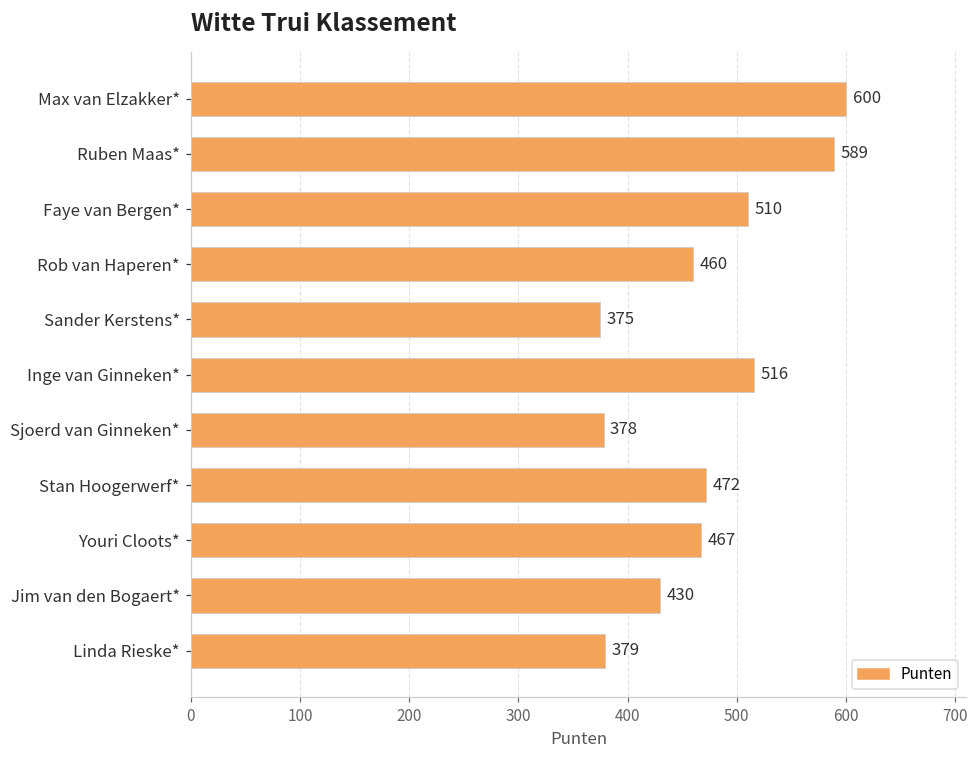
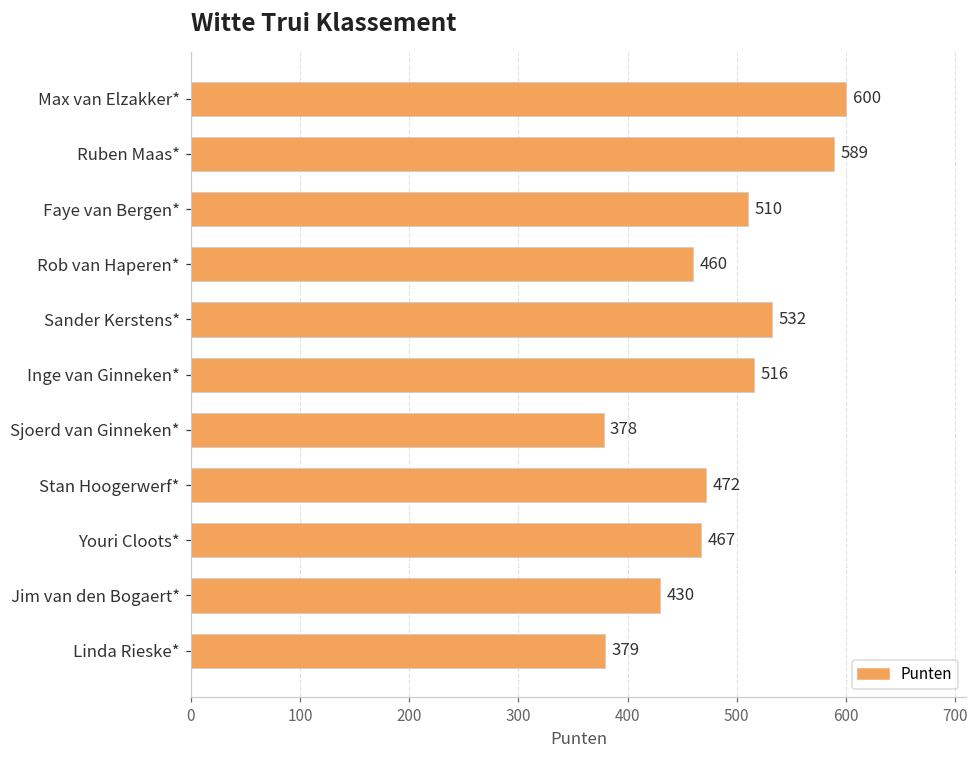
Sander Kerstens*: 375 -> 532
